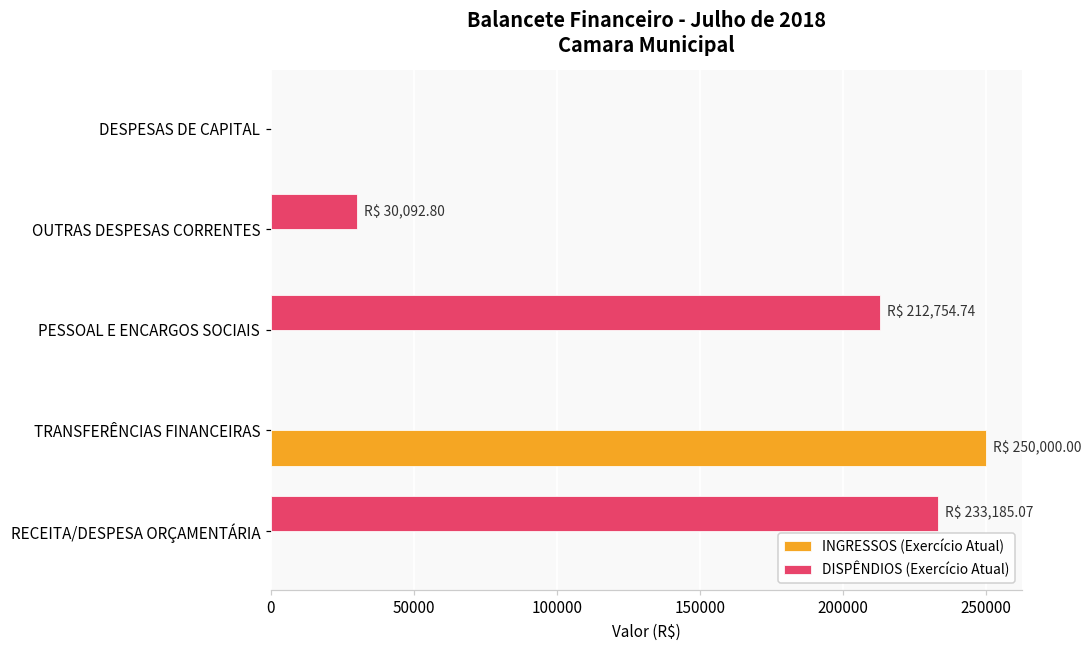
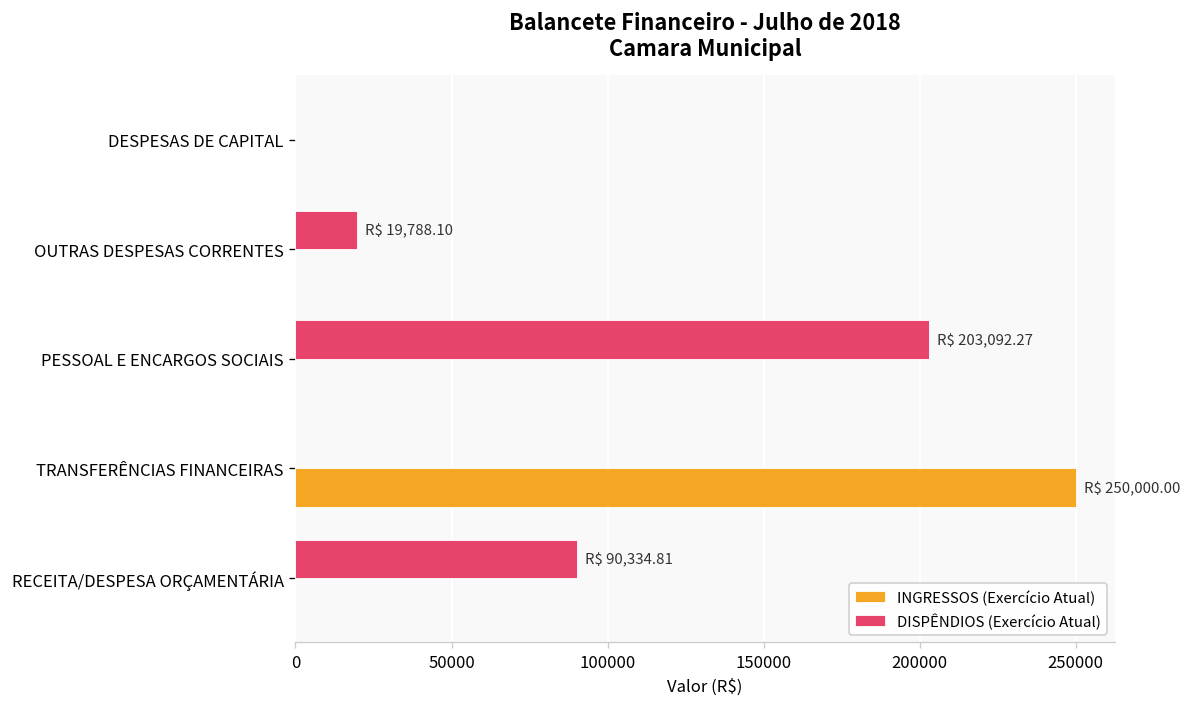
DISPÊNDIOS (Exercício Atual), OUTRAS DESPESAS CORRENTES: 30,092.80 -> 19,788.10
DISPÊNDIOS (Exercício Atual), PESSOAL E ENCARGOS SOCIAIS: 212,754.74 -> 203,092.27
DISPÊNDIOS (Exercício Atual), RECEITA/DESPESA ORÇAMENTÁRIA: 233,185.07 -> 90,334.81
